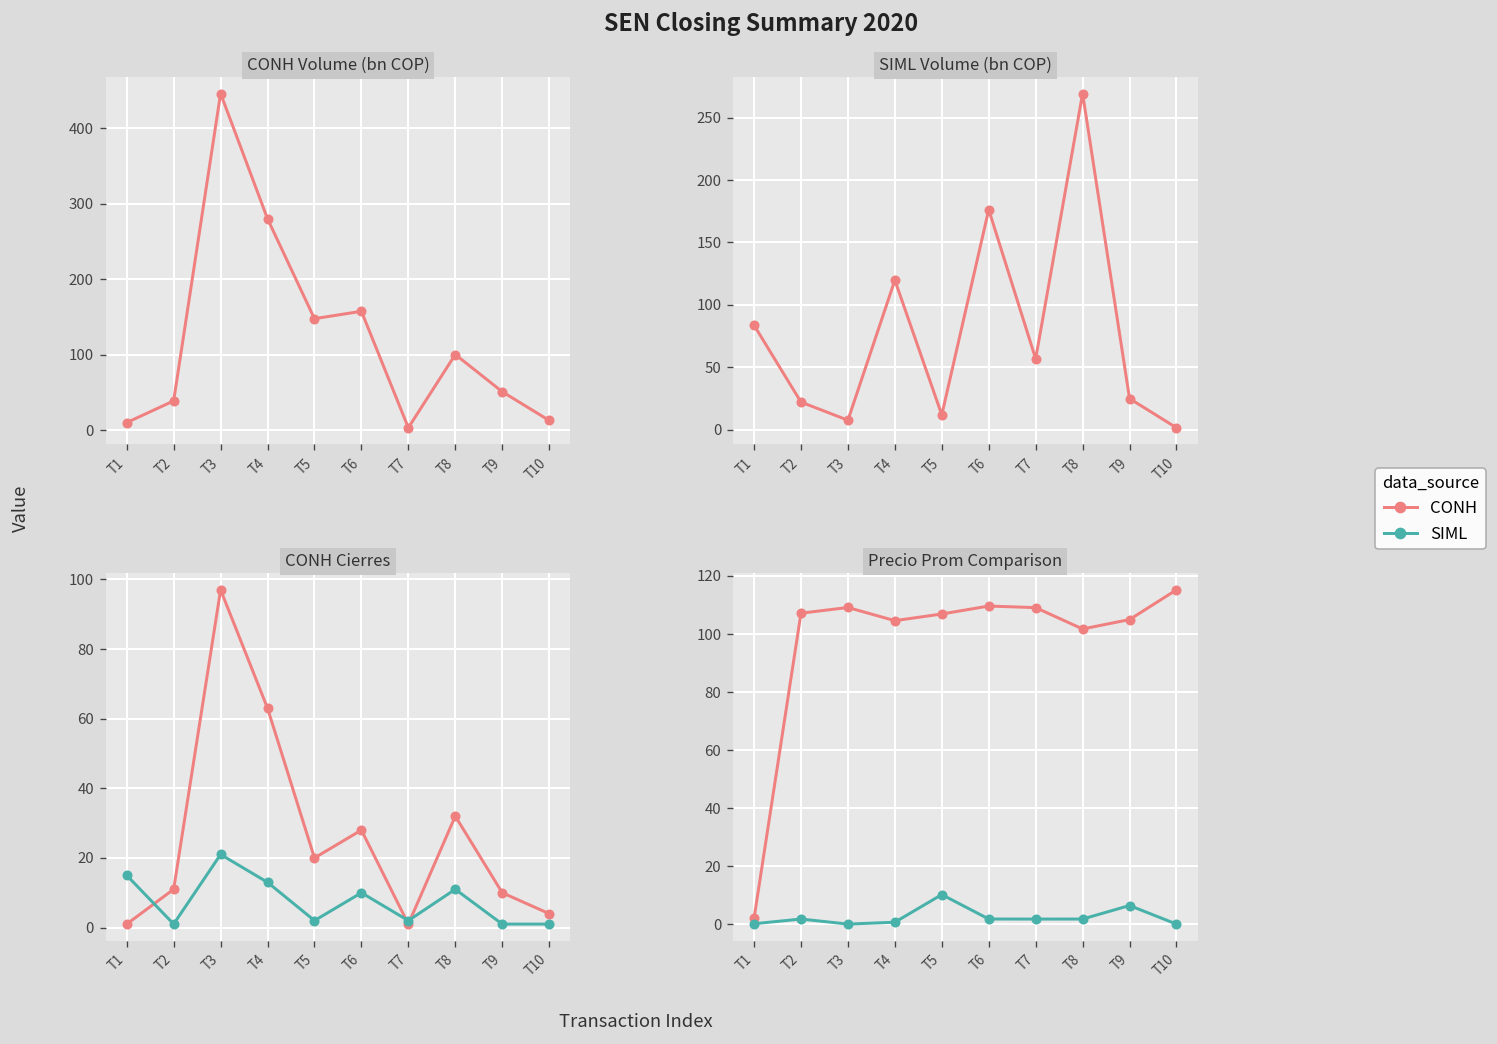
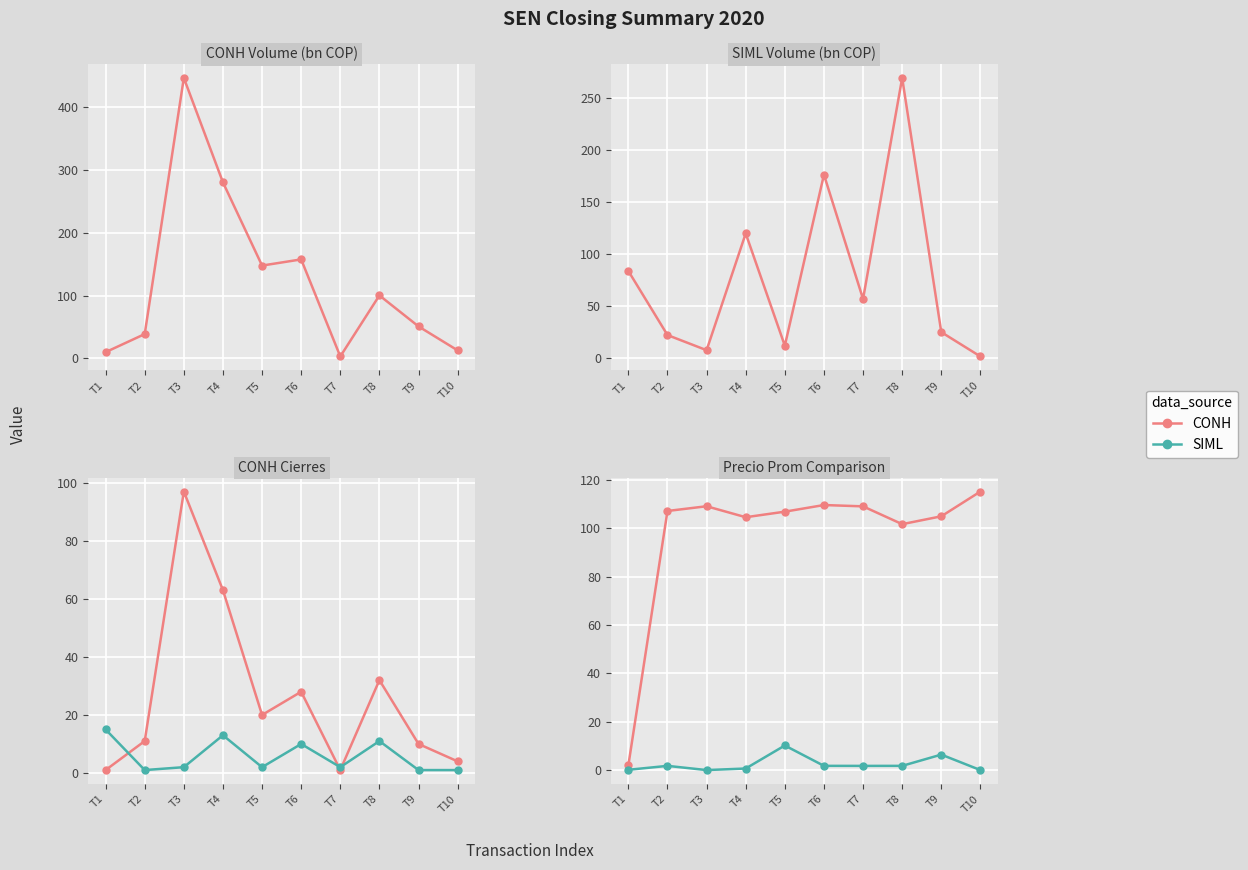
CONH Cierres, SIML, T3: 21 -> 2
